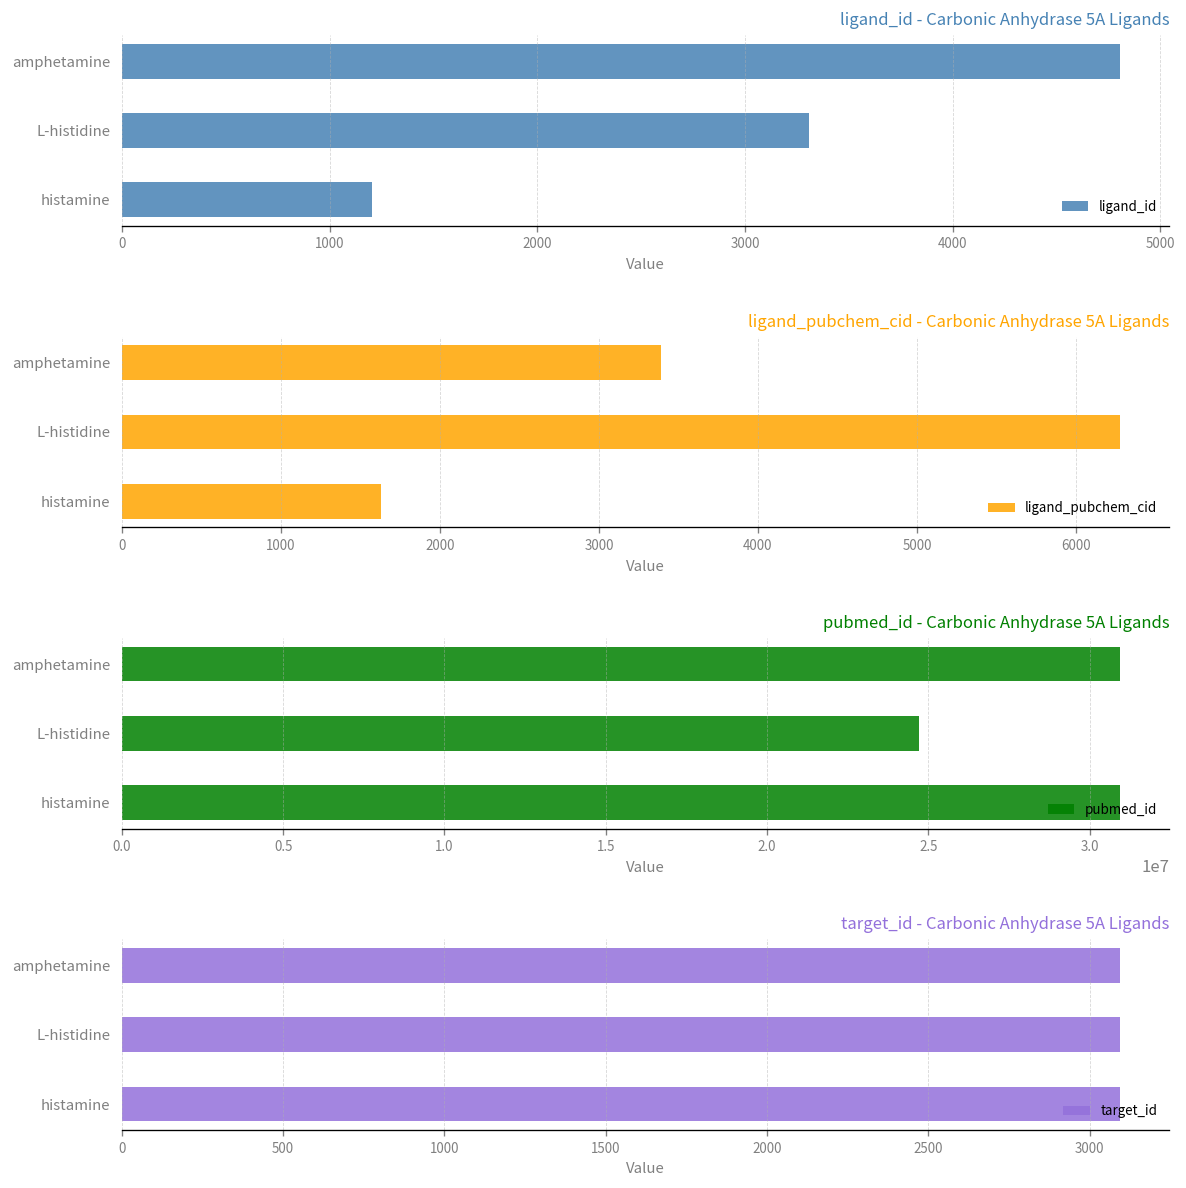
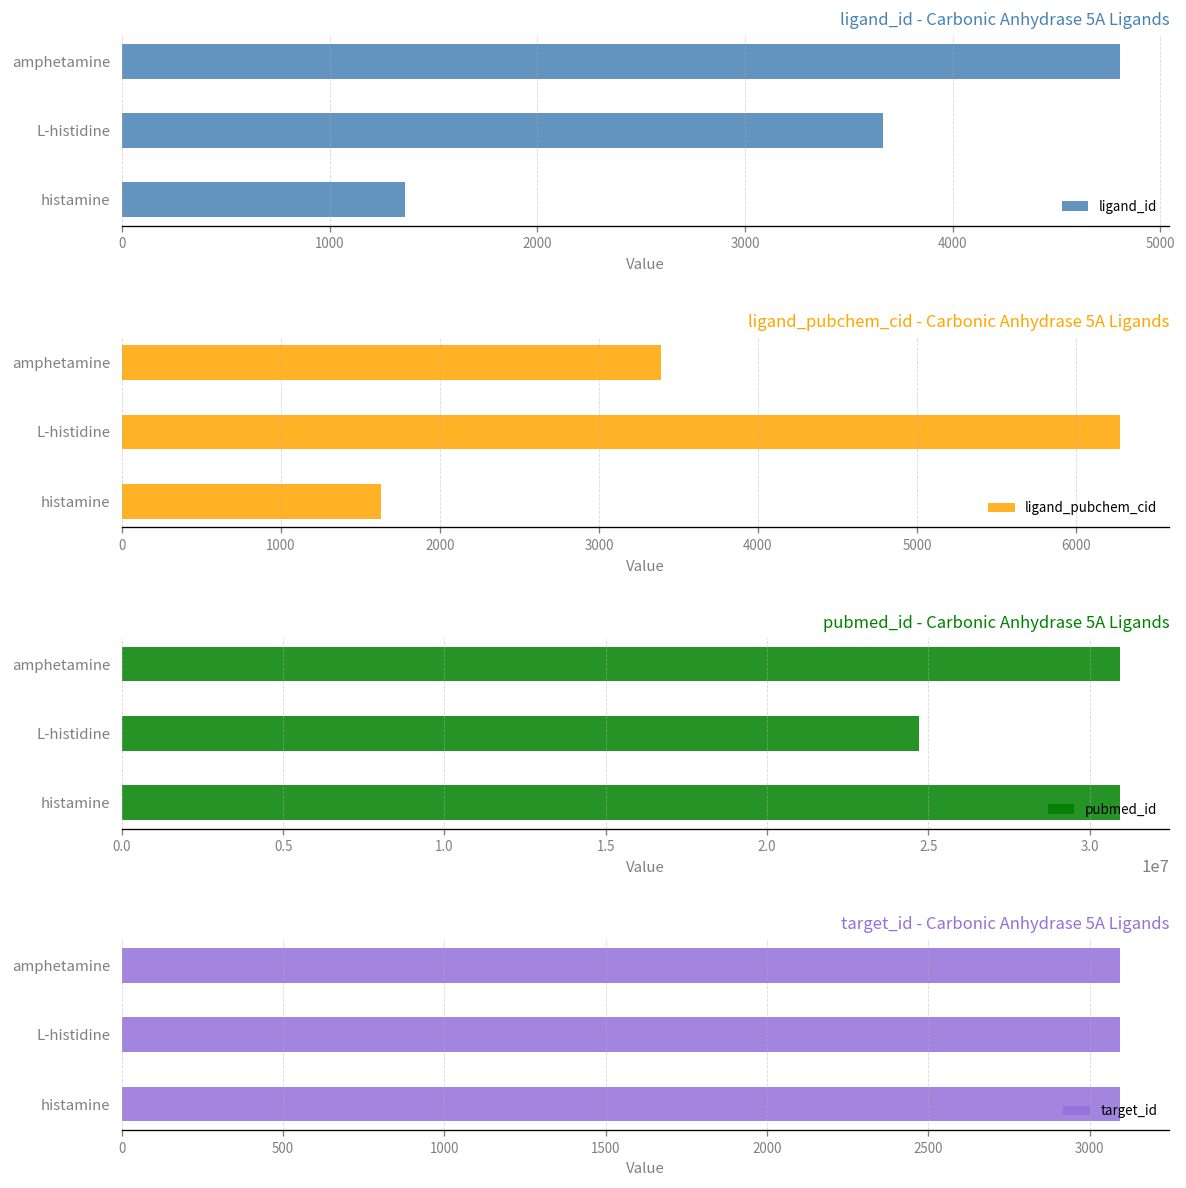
ligand_id - Carbonic Anhydrase 5A Ligands, L-histidine: 3310 -> 3660
ligand_id - Carbonic Anhydrase 5A Ligands, histamine: 1200 -> 1360
